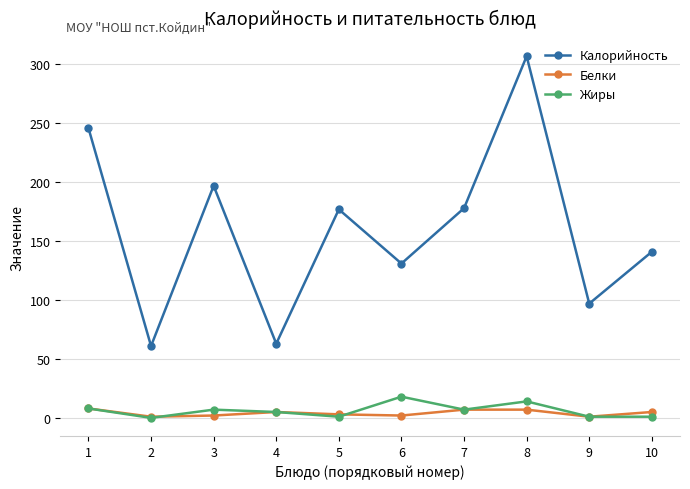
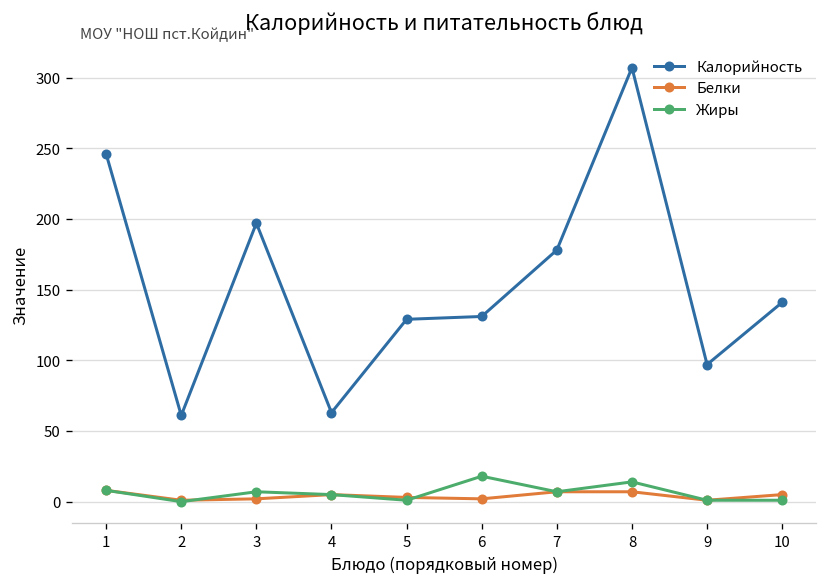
Калорийность, 5: 177 -> 129
